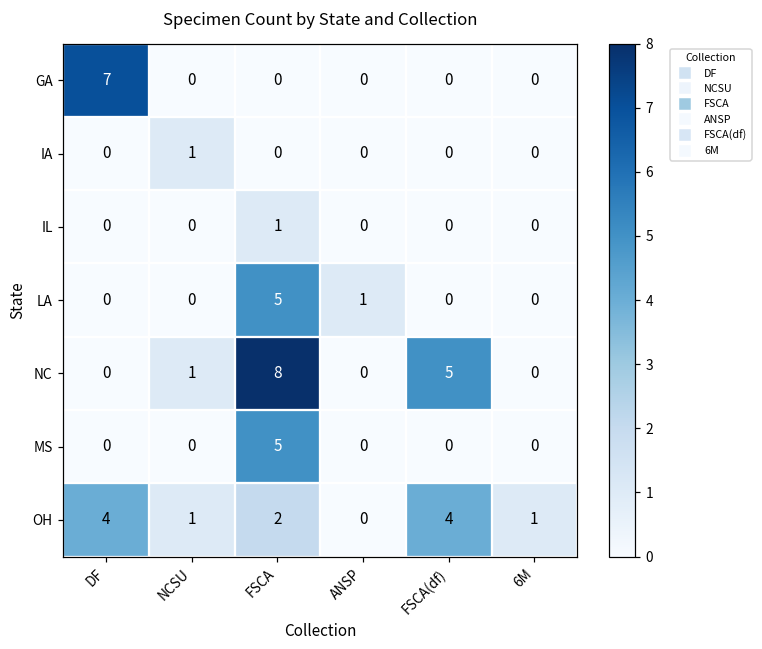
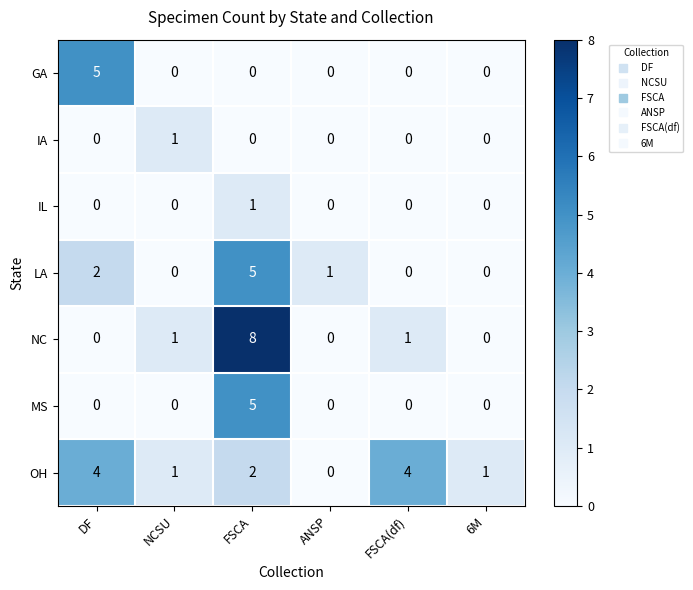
GA, DF: 7 -> 5
LA, DF: 0 -> 2
NC, FSCA(df): 5 -> 1
